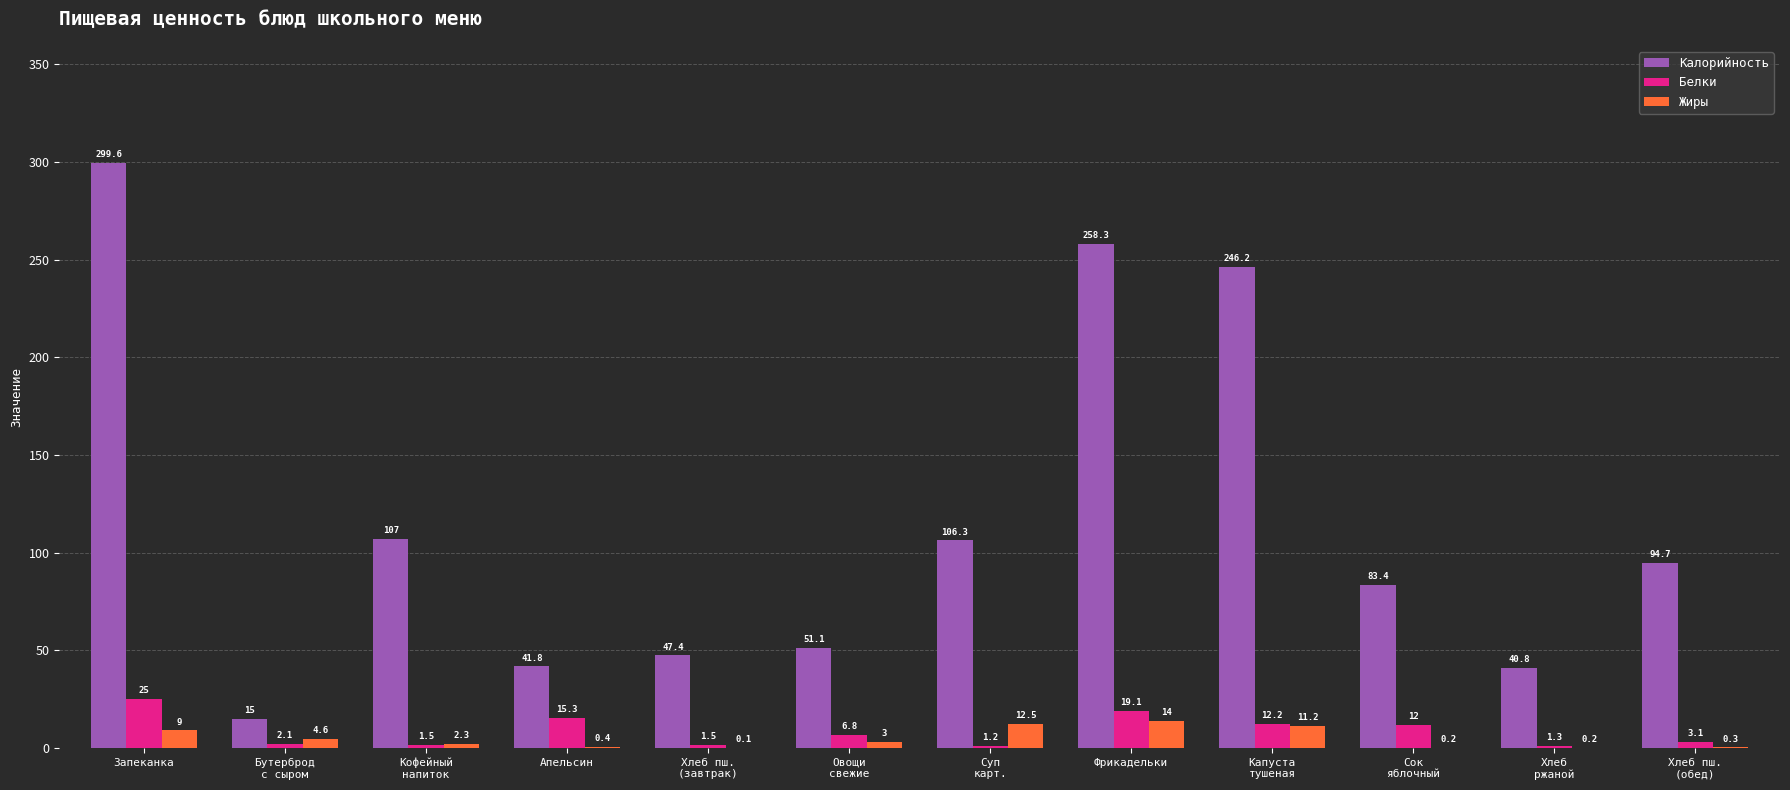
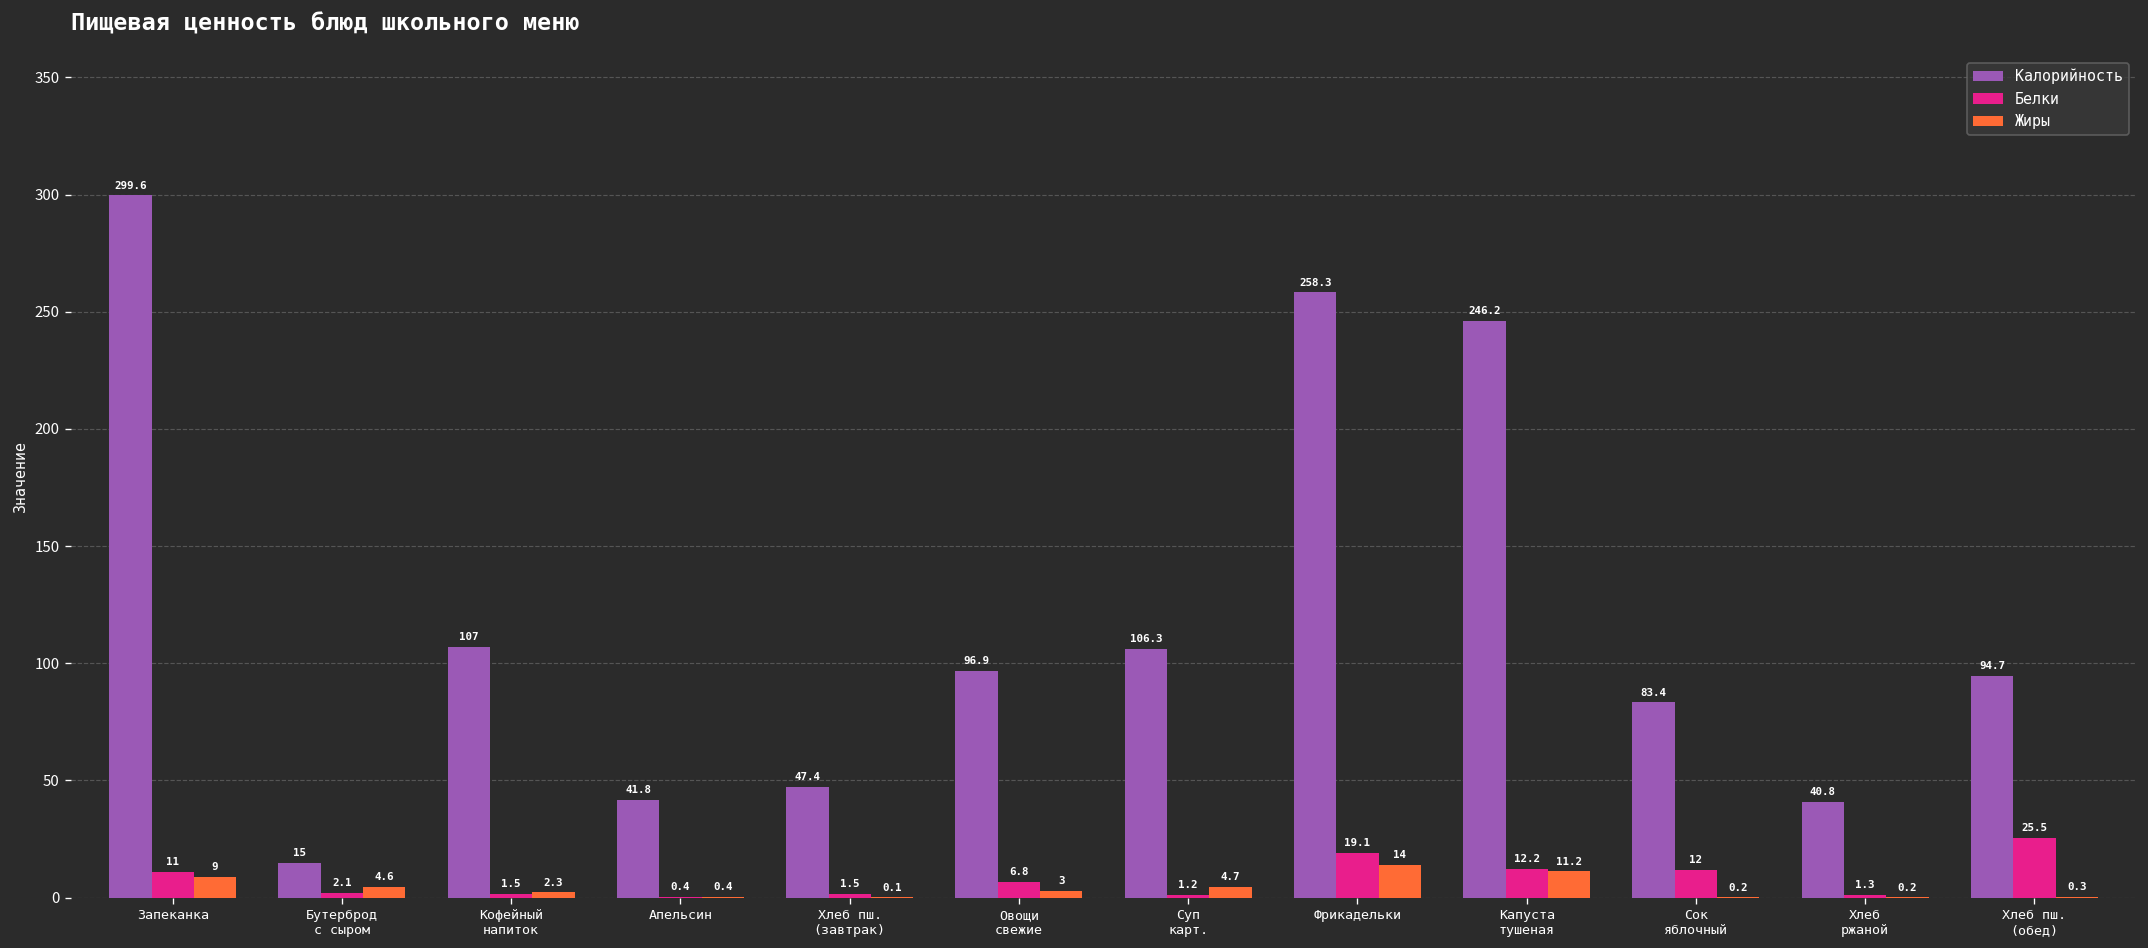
Белки, Запеканка: 25 -> 11
Белки, Апельсин: 15.3 -> 0.4
Калорийность, Овощи свежие: 51.1 -> 96.9
Жиры, Суп карт.: 12.5 -> 4.7
Белки, Хлеб пш. (обед): 3.1 -> 25.5
